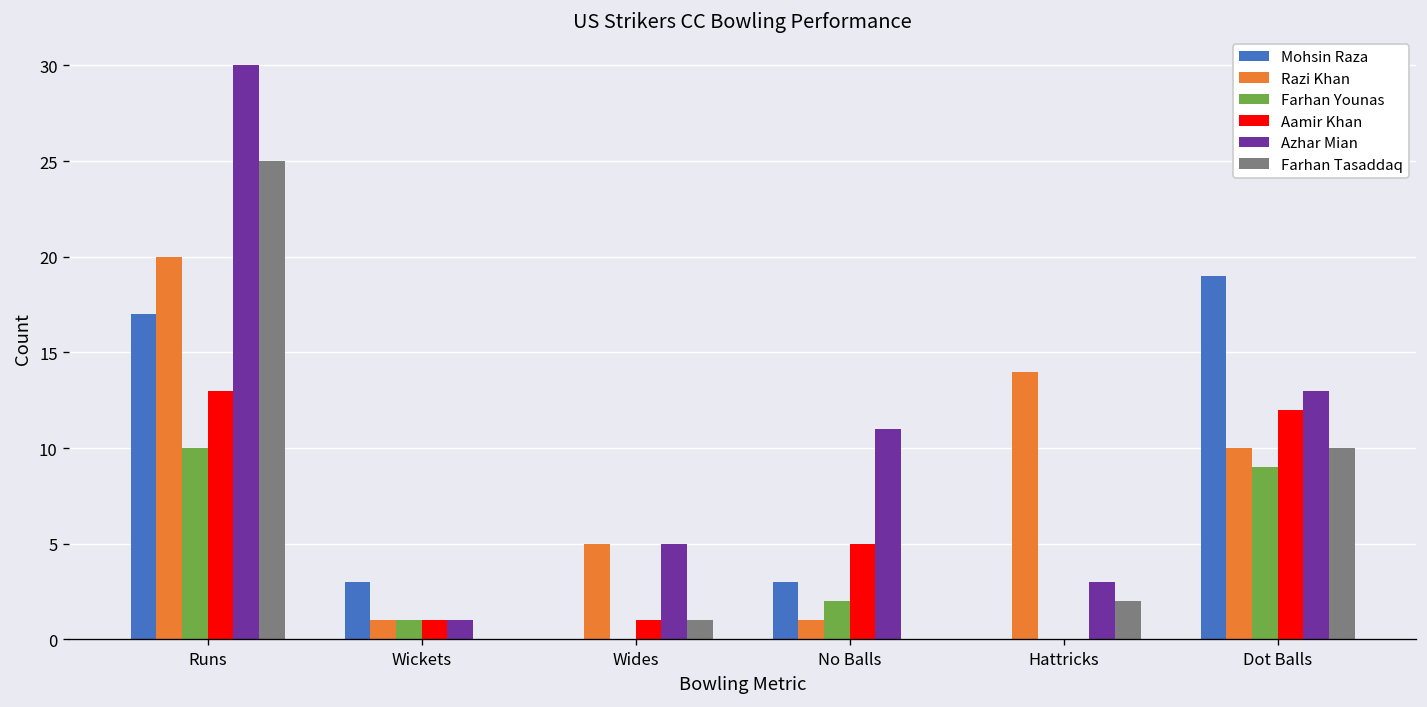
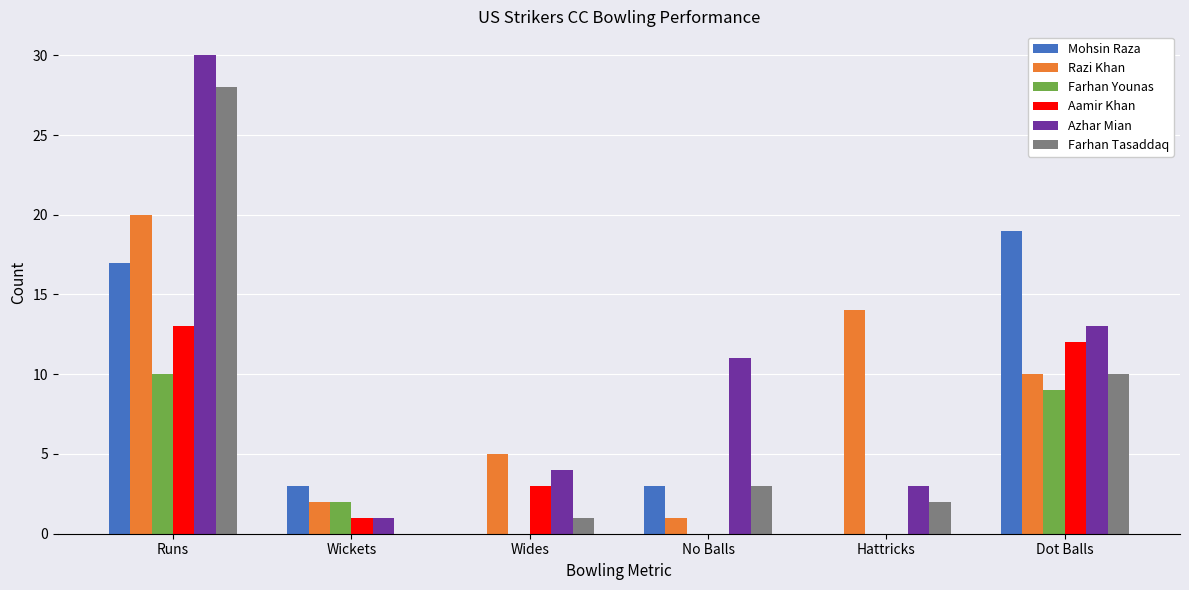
Farhan Tasaddaq, Runs: 25 -> 28
Razi Khan, Wickets: 1 -> 2
Farhan Younas, Wickets: 1 -> 2
Aamir Khan, Wides: 1 -> 3
Azhar Mian, Wides: 5 -> 4
Farhan Younas, No Balls: 2 -> 0
Aamir Khan, No Balls: 5 -> 0
Farhan Tasaddaq, No Balls: 0 -> 3
